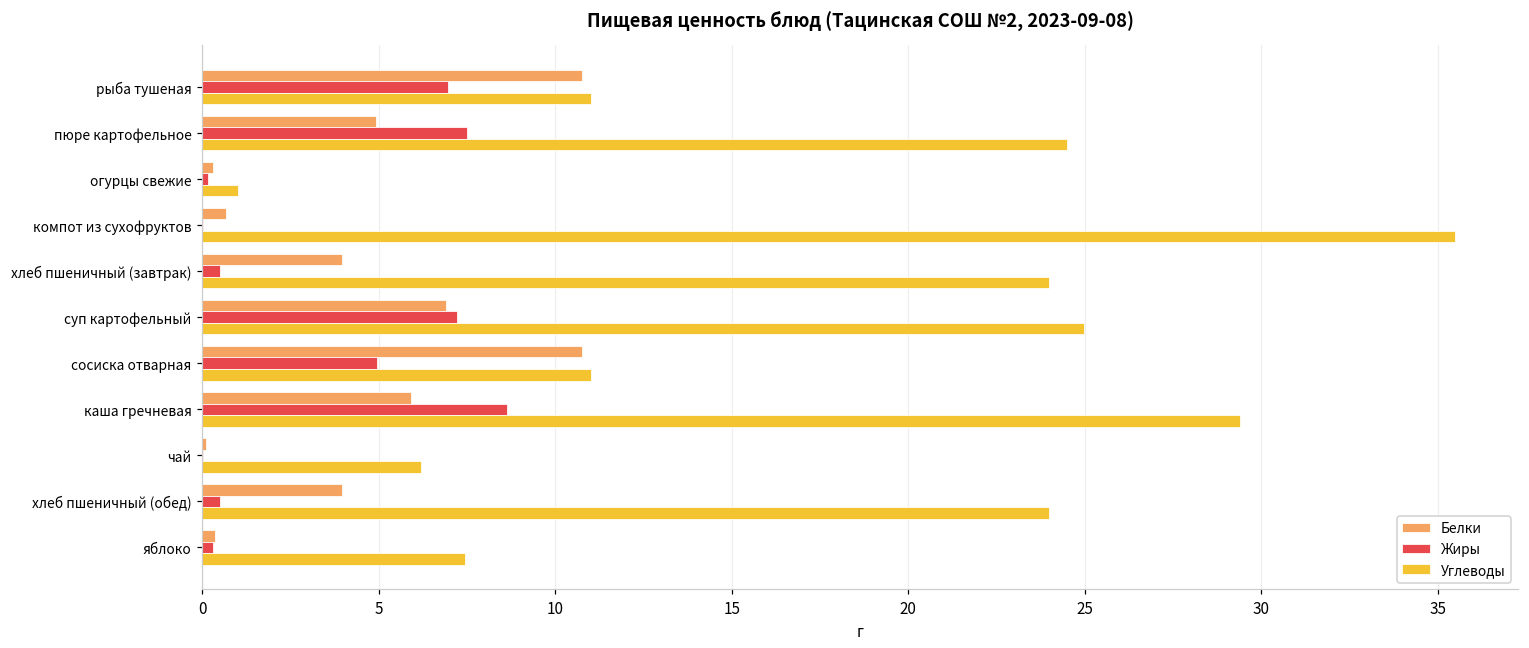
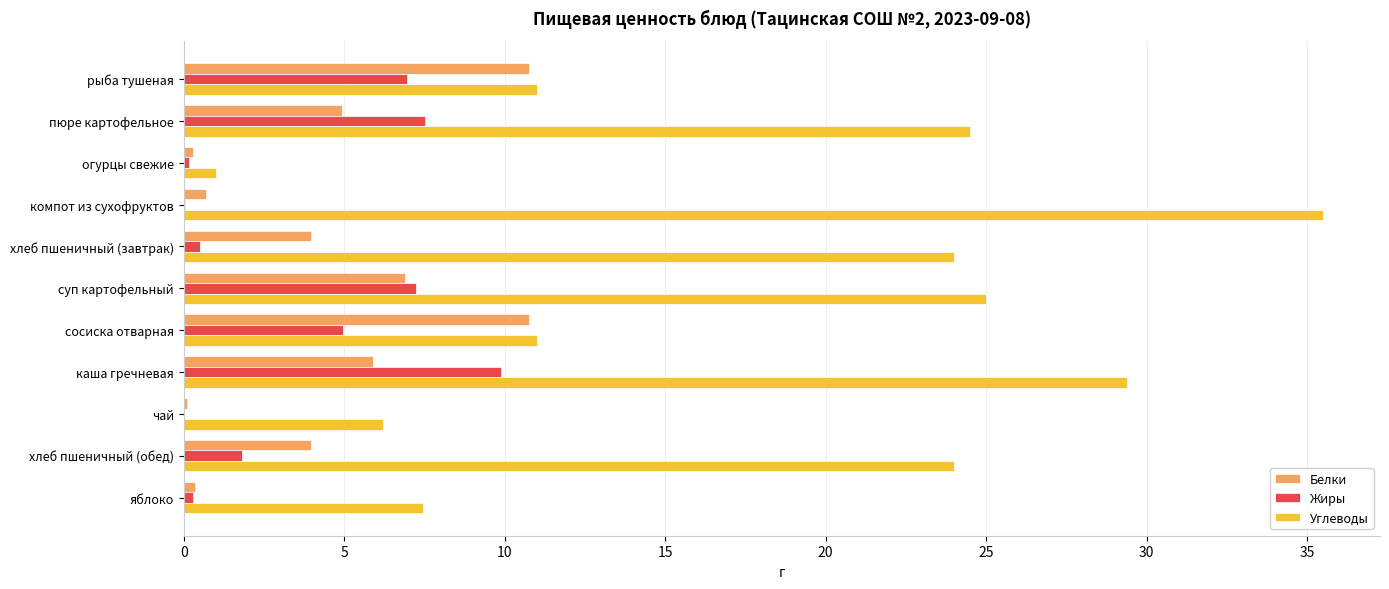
Жиры, каша гречневая: 8.6 -> 9.9
Жиры, хлеб пшеничный (обед): 0.5 -> 1.8
